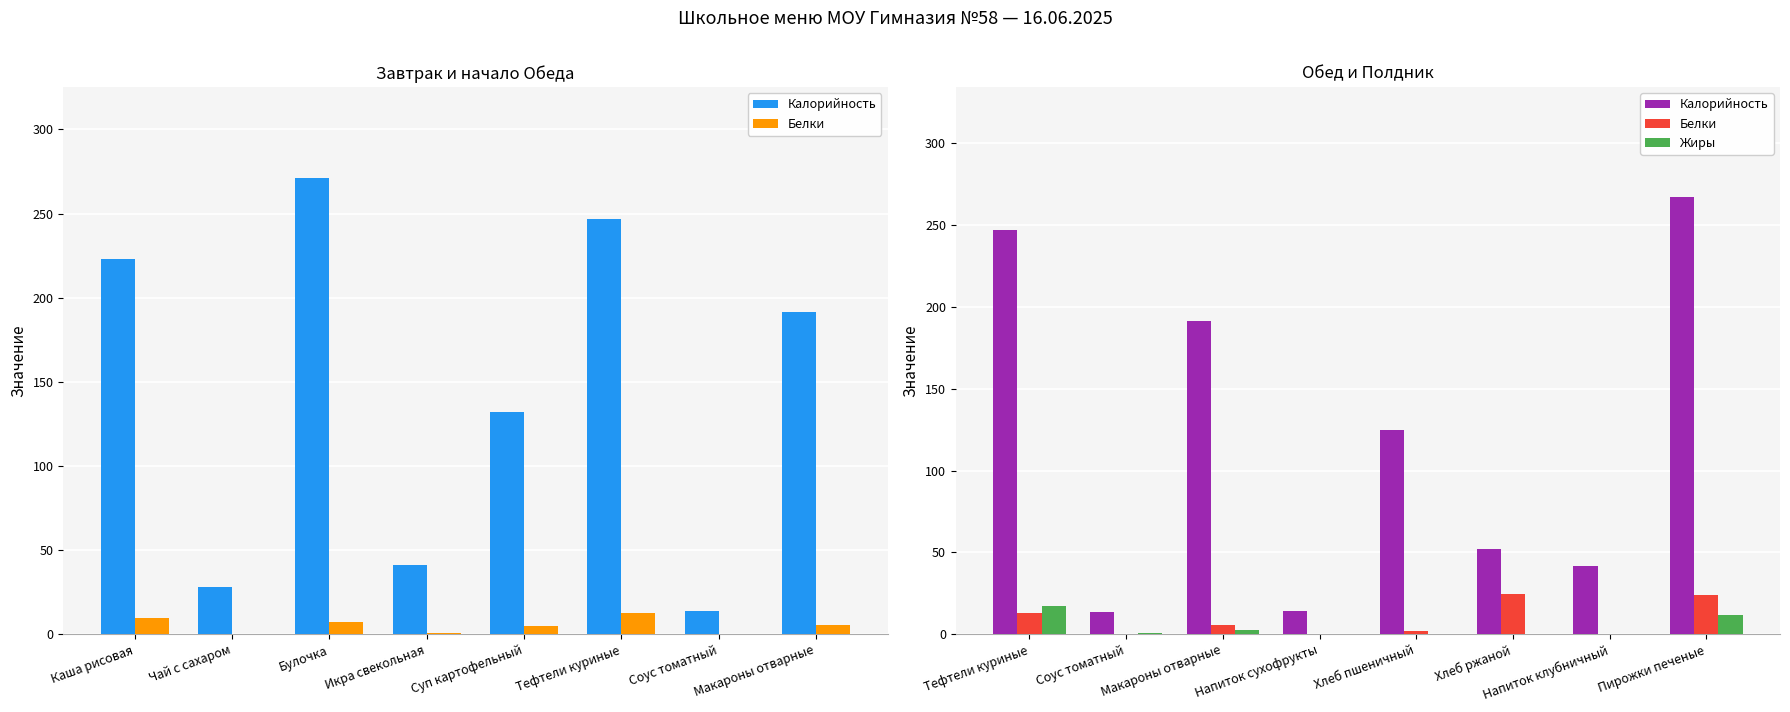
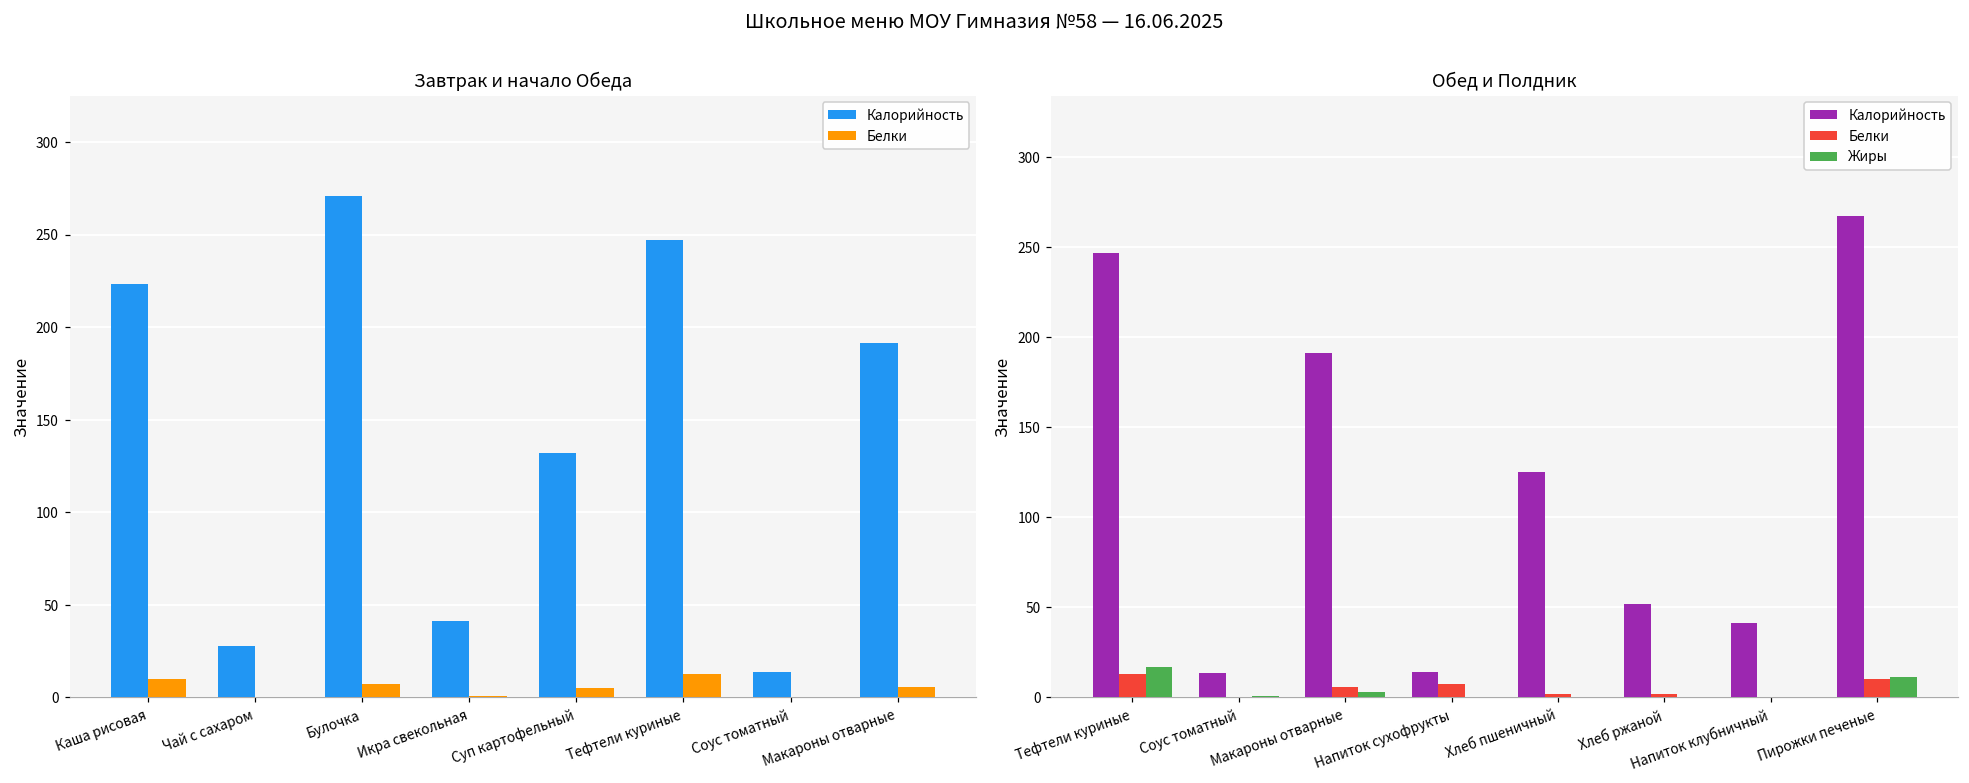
Обед и Полдник, Белки, Напиток сухофрукты: 0 -> 7
Обед и Полдник, Белки, Хлеб ржаной: 25 -> 2
Обед и Полдник, Белки, Пирожки печеные: 24 -> 10
